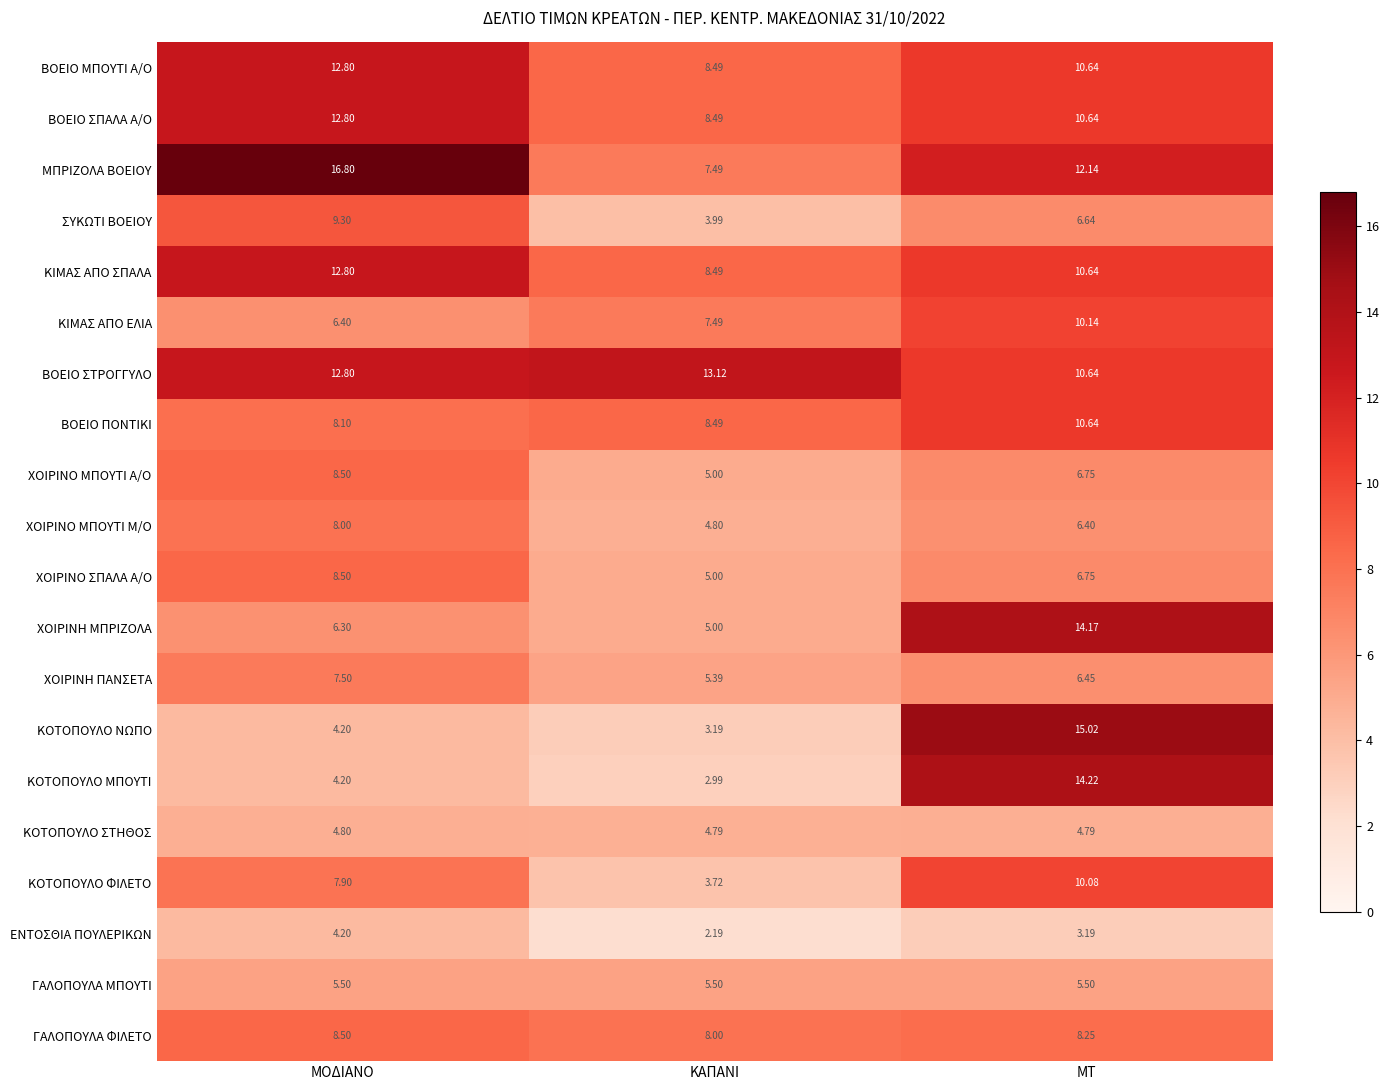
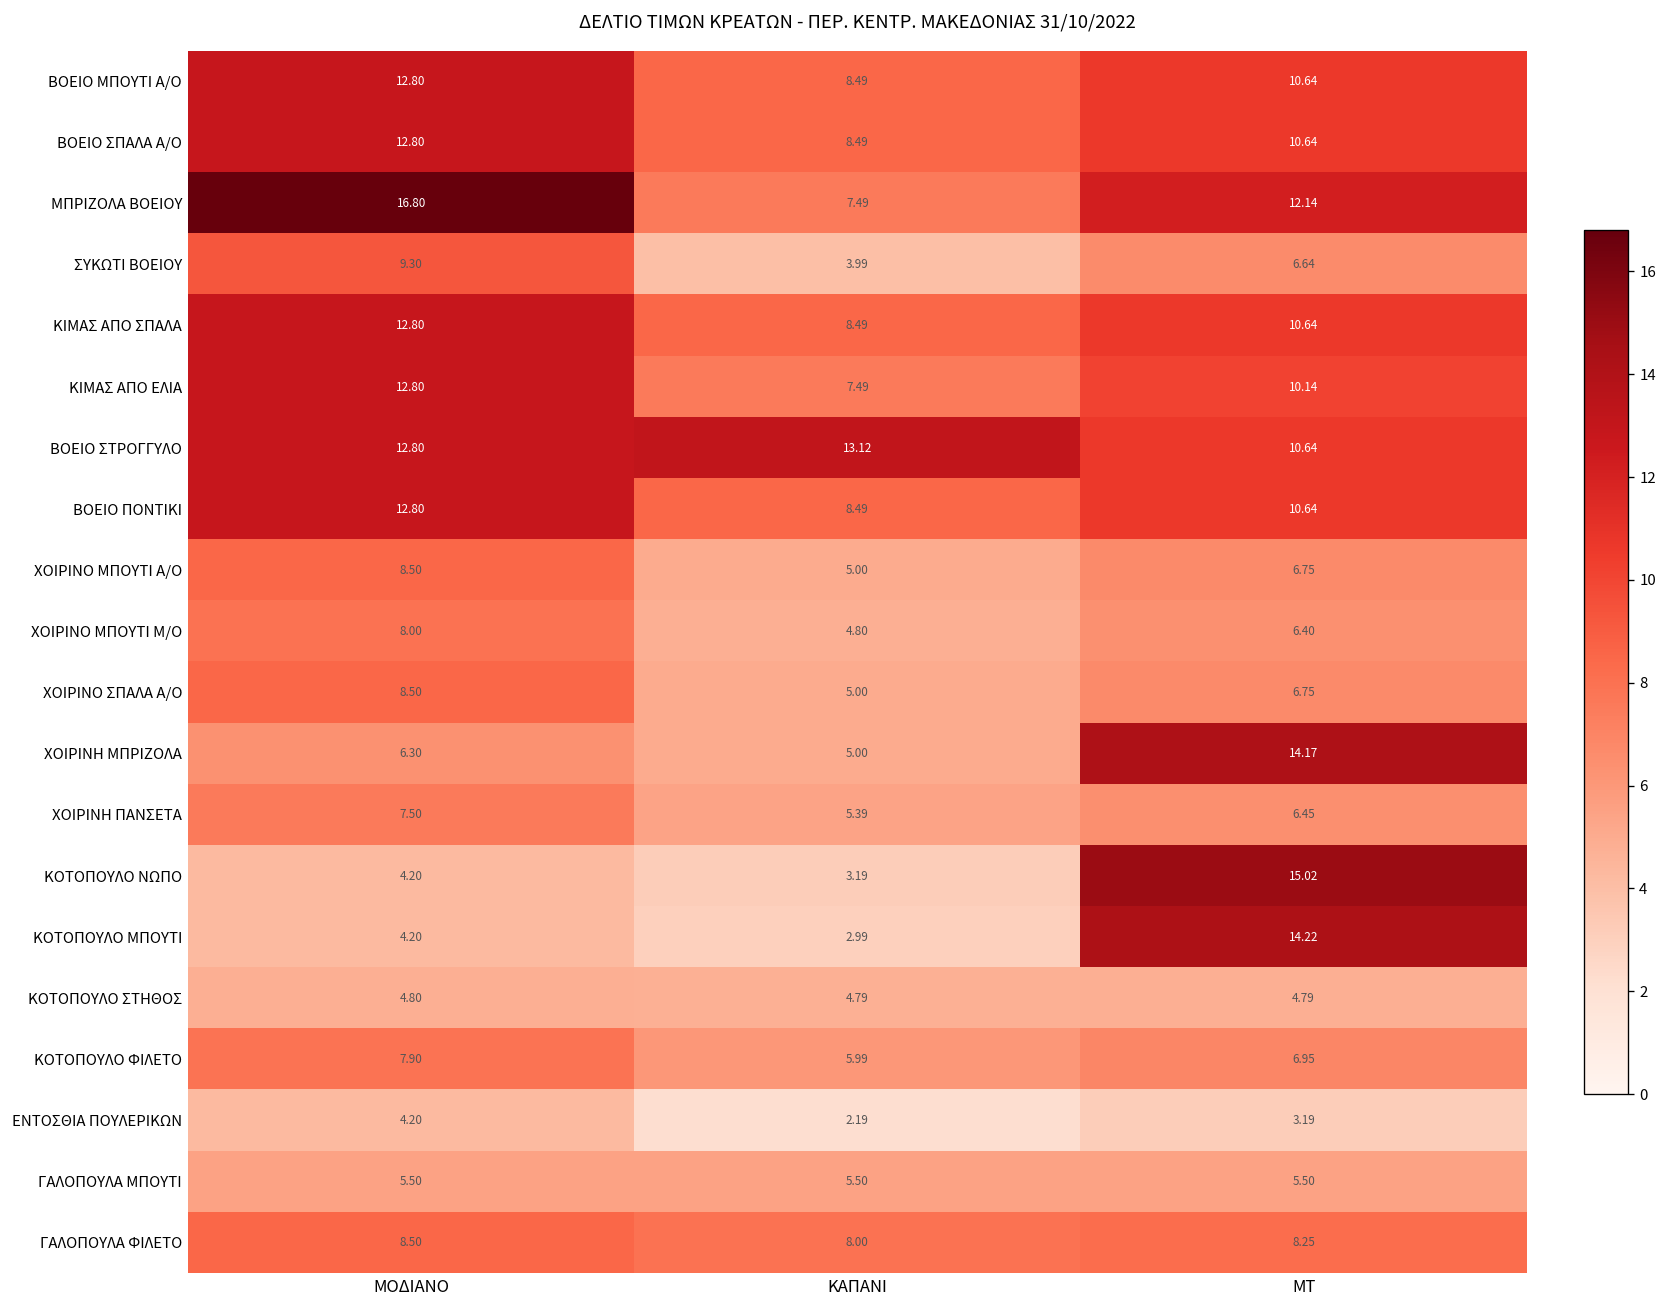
ΚΙΜΑΣ ΑΠΟ ΕΛΙΑ, ΜΟΔΙΑΝΟ: 6.40 -> 12.80
ΒΟΕΙΟ ΠΟΝΤΙΚΙ, ΜΟΔΙΑΝΟ: 8.10 -> 12.80
ΚΟΤΟΠΟΥΛΟ ΦΙΛΕΤΟ, ΚΑΠΑΝΙ: 3.72 -> 5.99
ΚΟΤΟΠΟΥΛΟ ΦΙΛΕΤΟ, ΜΤ: 10.08 -> 6.95
